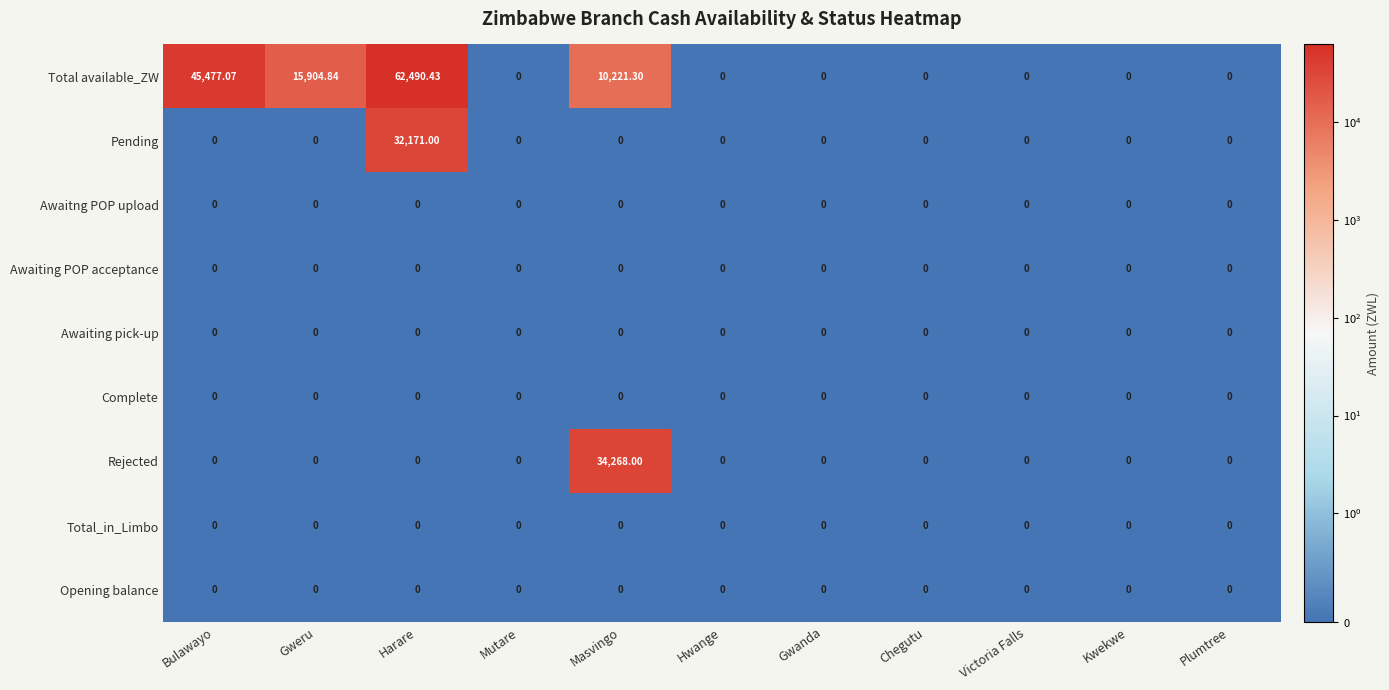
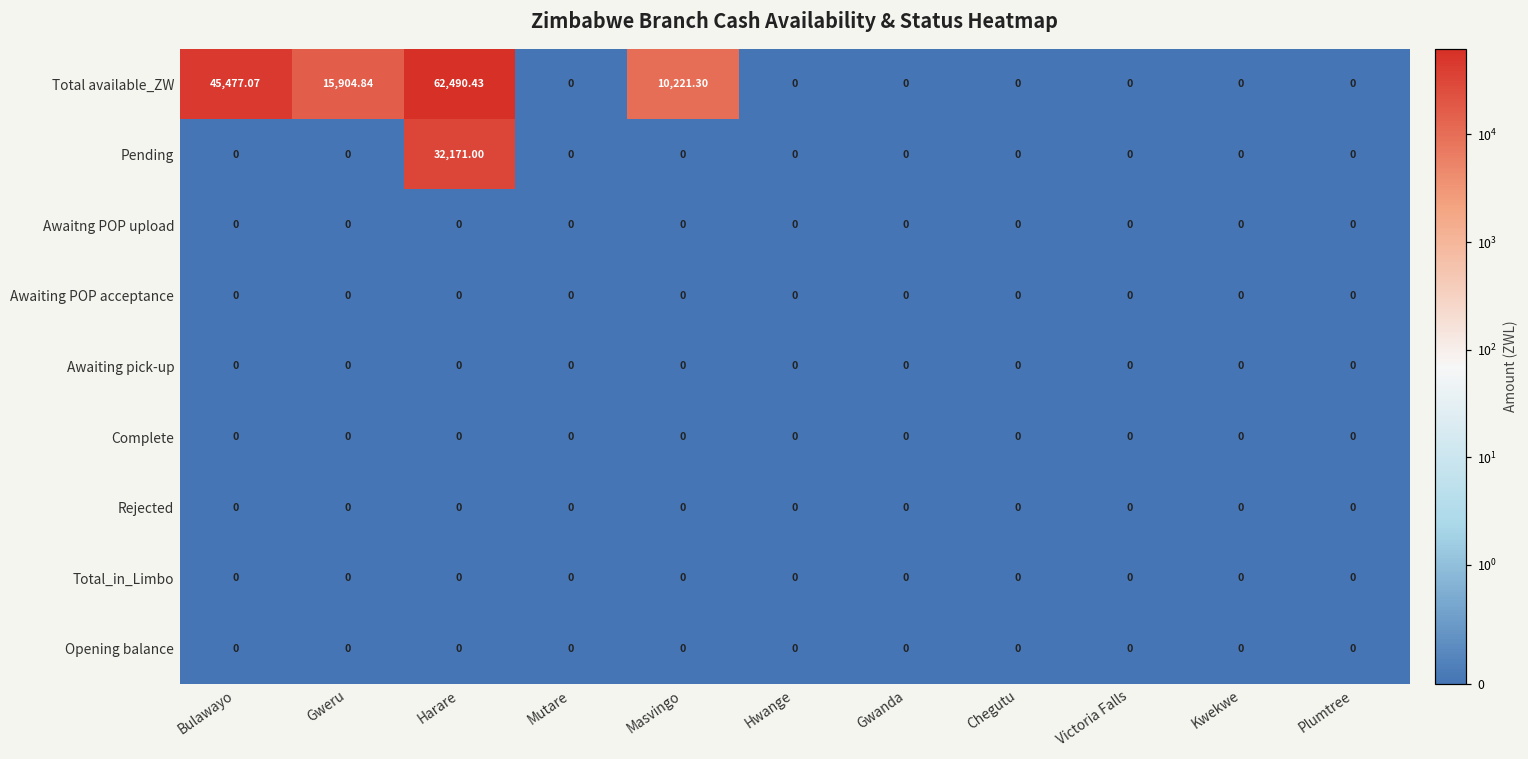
Rejected, Masvingo: 34,268.00 -> 0
